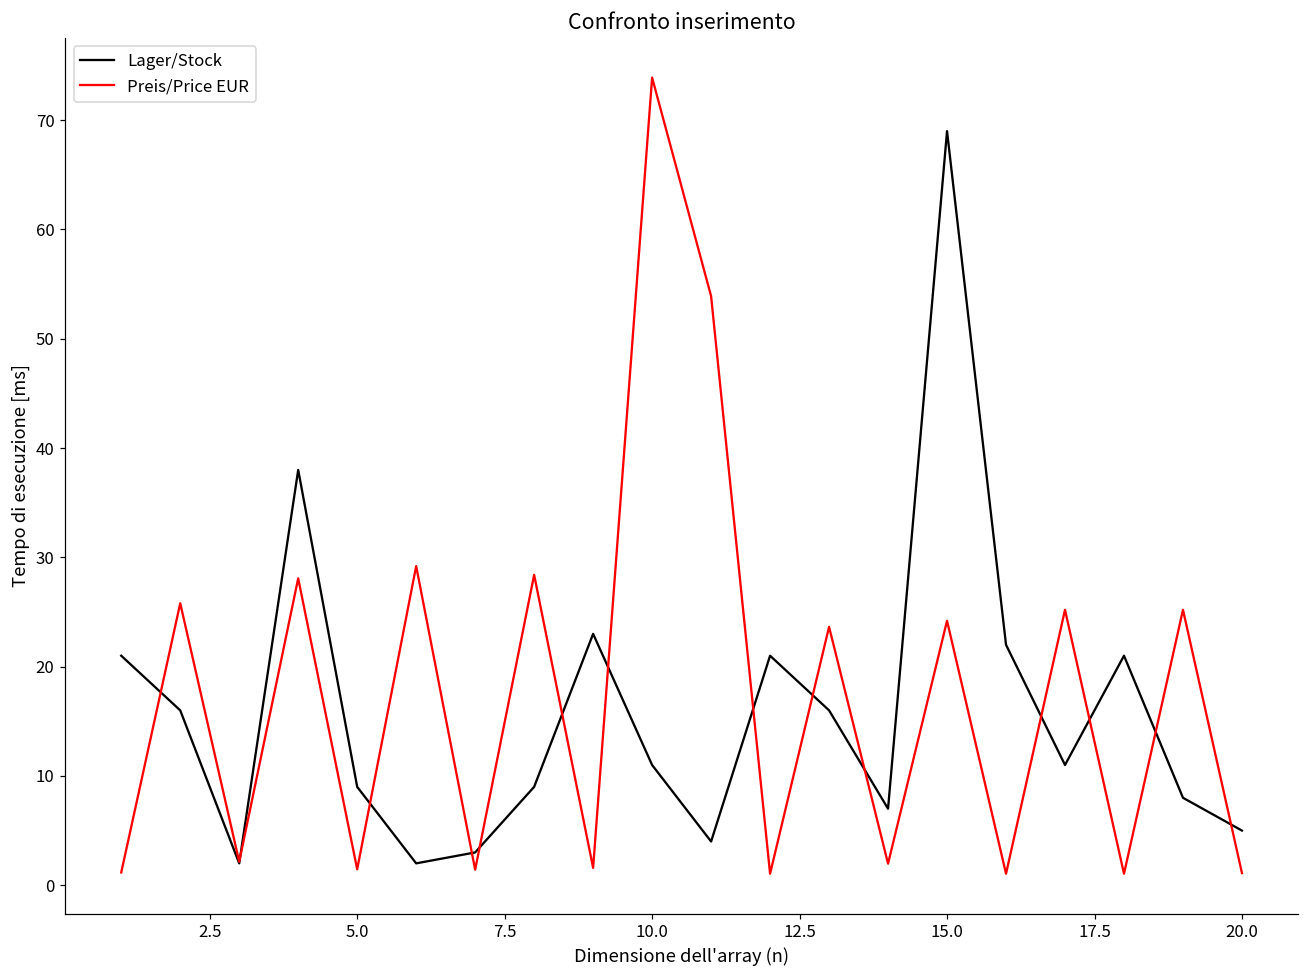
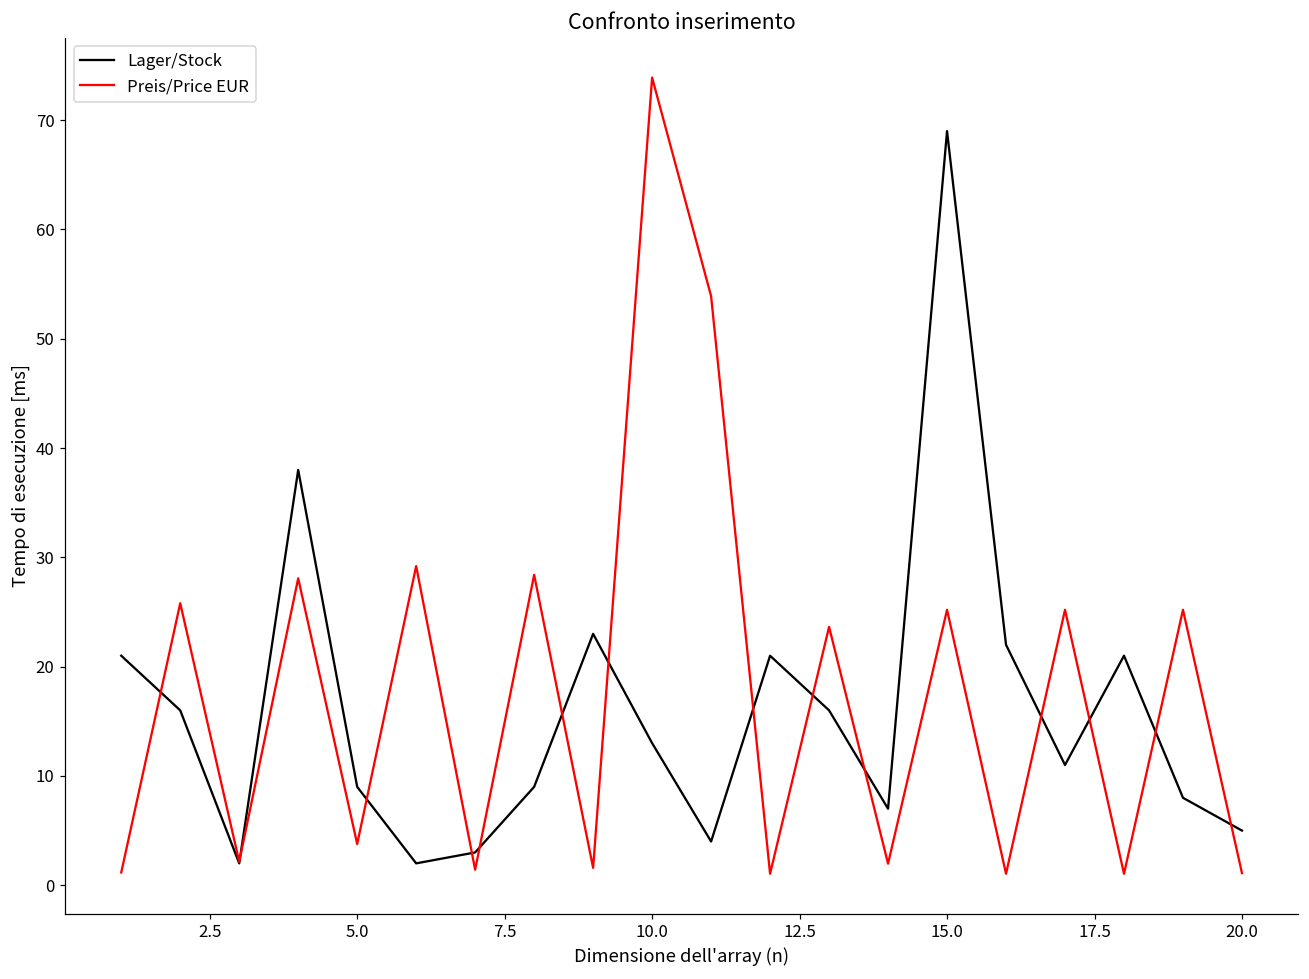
Preis/Price EUR, 5.0: 1 -> 4
Lager/Stock, 10.0: 11 -> 13
Preis/Price EUR, 15.0: 24 -> 25
